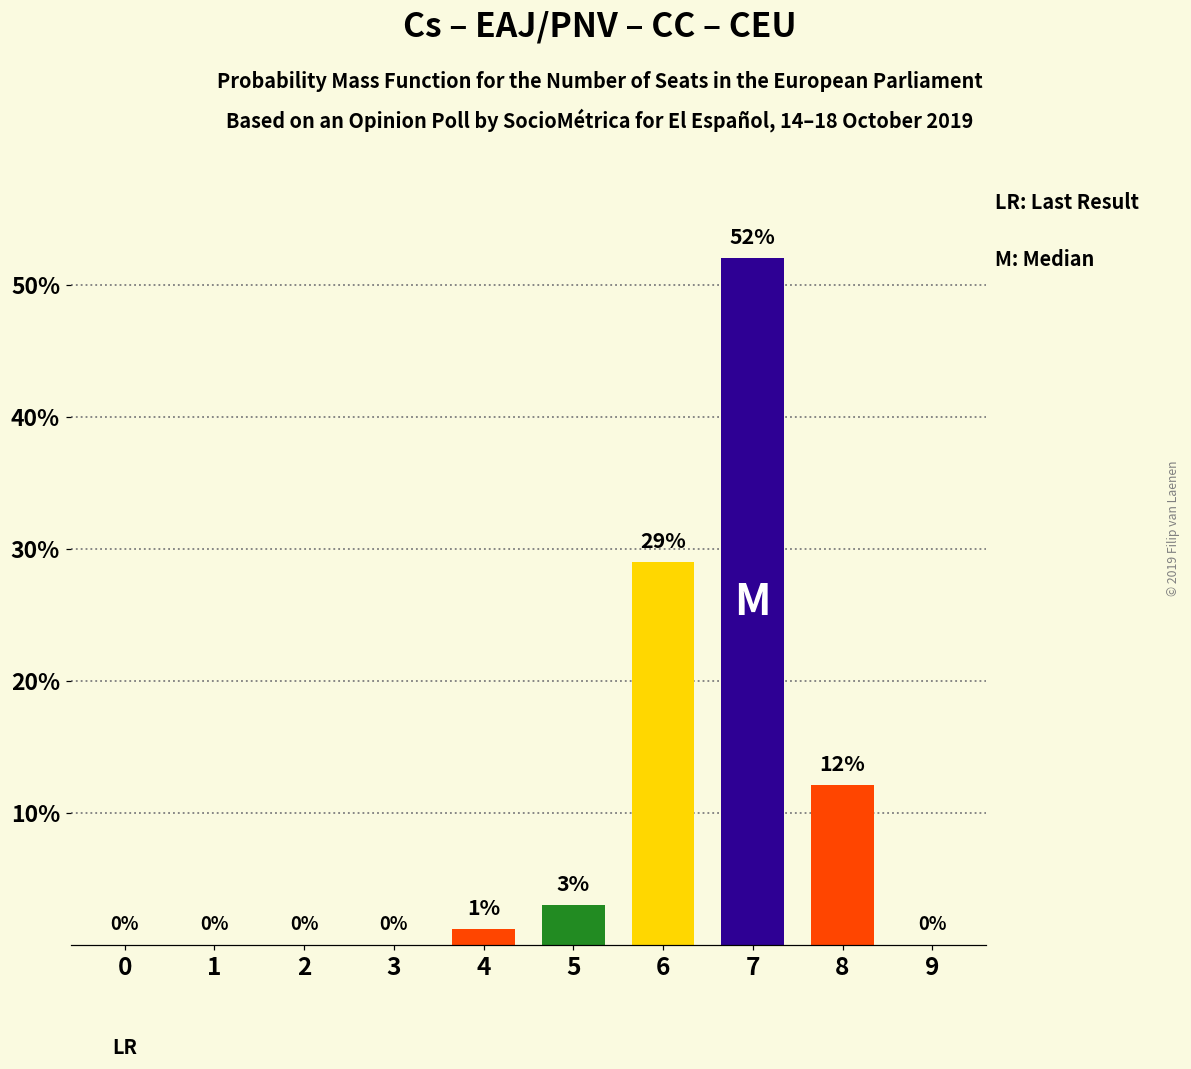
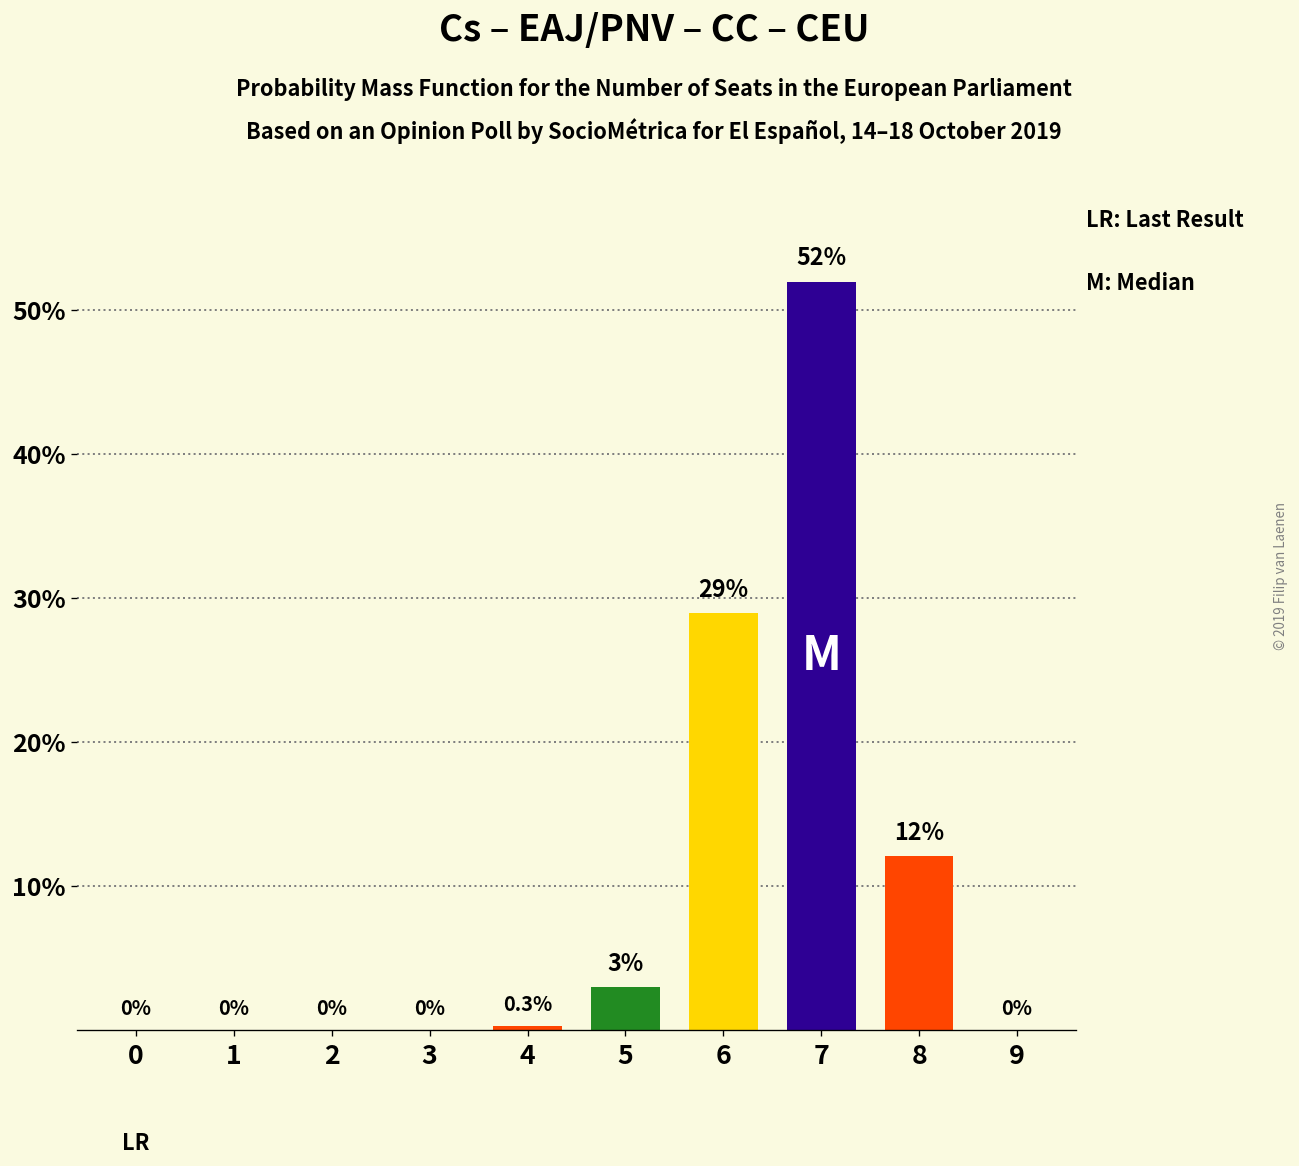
4: 1% -> 0.3%
